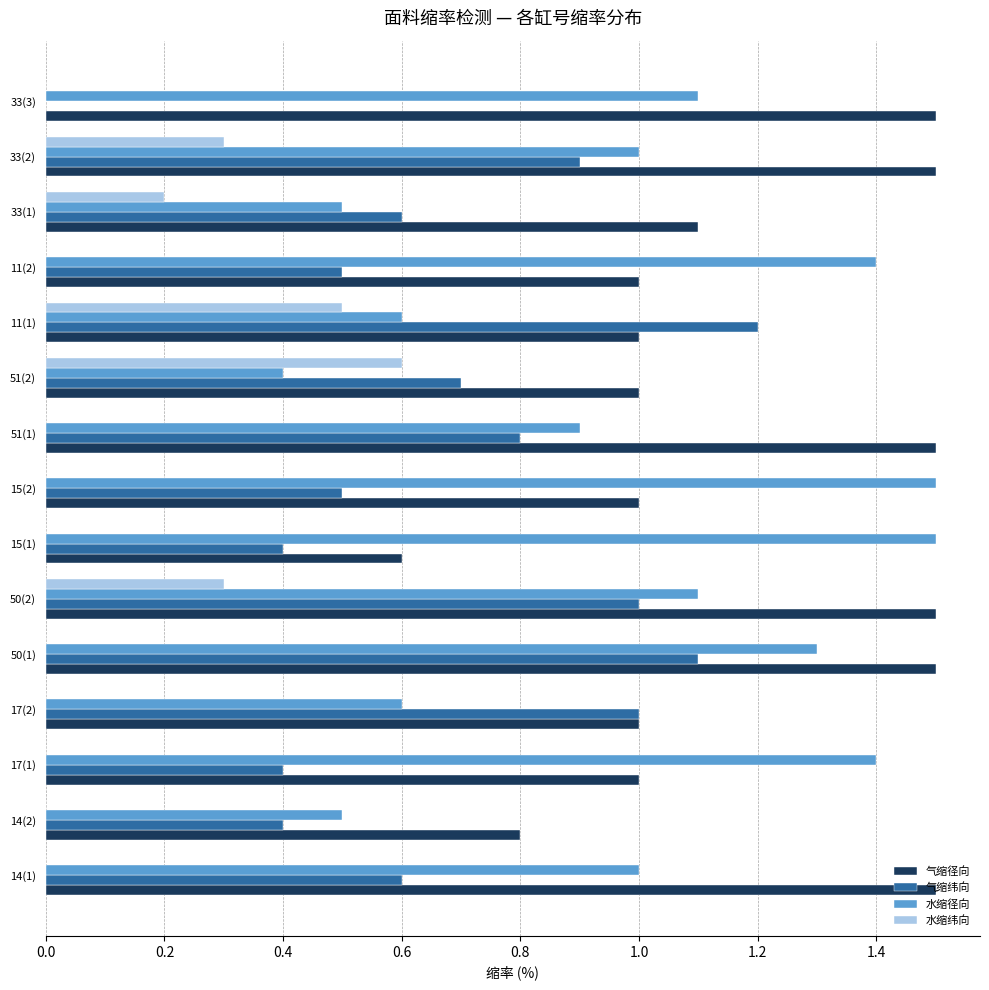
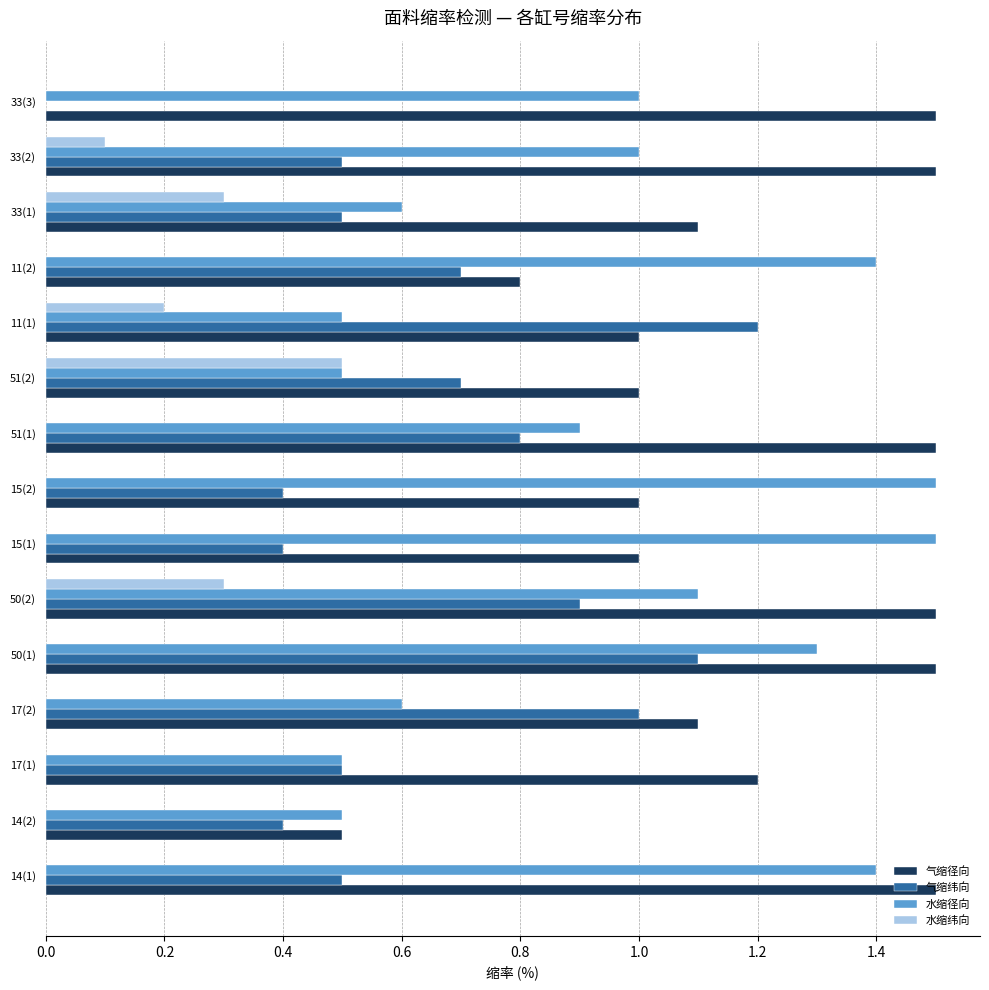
水缩径向, 33(3): 1.1 -> 1.0
水缩纬向, 33(2): 0.3 -> 0.1
气缩纬向, 33(2): 0.9 -> 0.5
水缩纬向, 33(1): 0.2 -> 0.3
水缩径向, 33(1): 0.5 -> 0.6
气缩纬向, 33(1): 0.6 -> 0.5
气缩纬向, 11(2): 0.5 -> 0.7
气缩径向, 11(2): 1.0 -> 0.8
水缩纬向, 11(1): 0.5 -> 0.2
水缩径向, 11(1): 0.6 -> 0.5
水缩纬向, 51(2): 0.6 -> 0.5
水缩径向, 51(2): 0.4 -> 0.5
气缩纬向, 15(2): 0.5 -> 0.4
气缩径向, 15(1): 0.6 -> 1.0
气缩纬向, 50(2): 1.0 -> 0.9
气缩径向, 17(2): 1.0 -> 1.1
水缩径向, 17(1): 1.4 -> 0.5
气缩纬向, 17(1): 0.4 -> 0.5
气缩径向, 17(1): 1.0 -> 1.2
气缩径向, 14(2): 0.8 -> 0.5
水缩径向, 14(1): 1.0 -> 1.4
气缩纬向, 14(1): 0.6 -> 0.5
